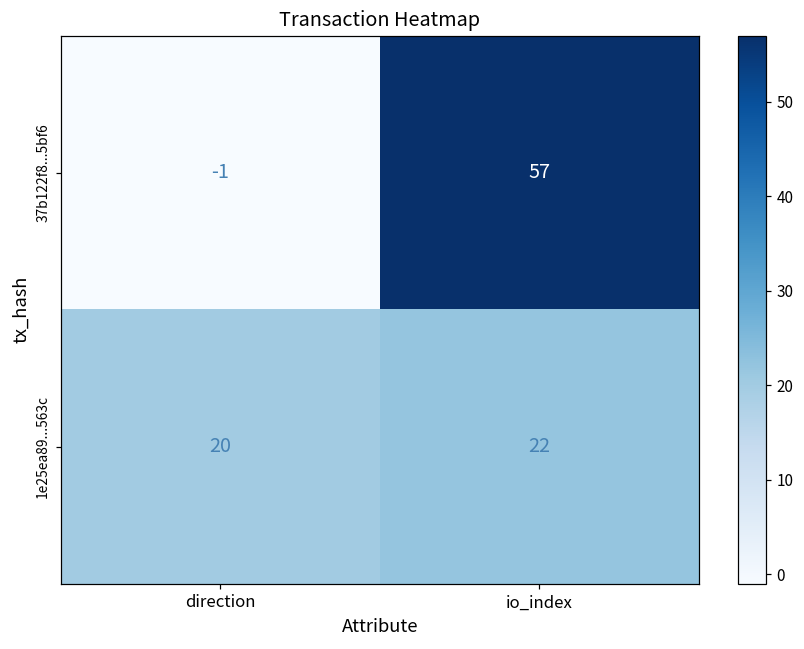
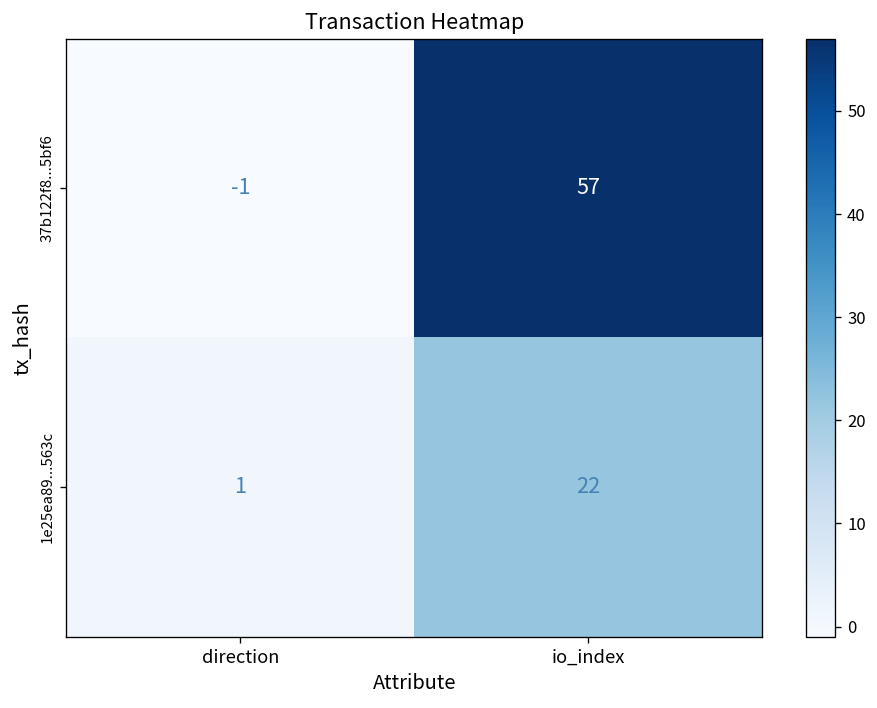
1e25ea89...563c, direction: 20 -> 1
